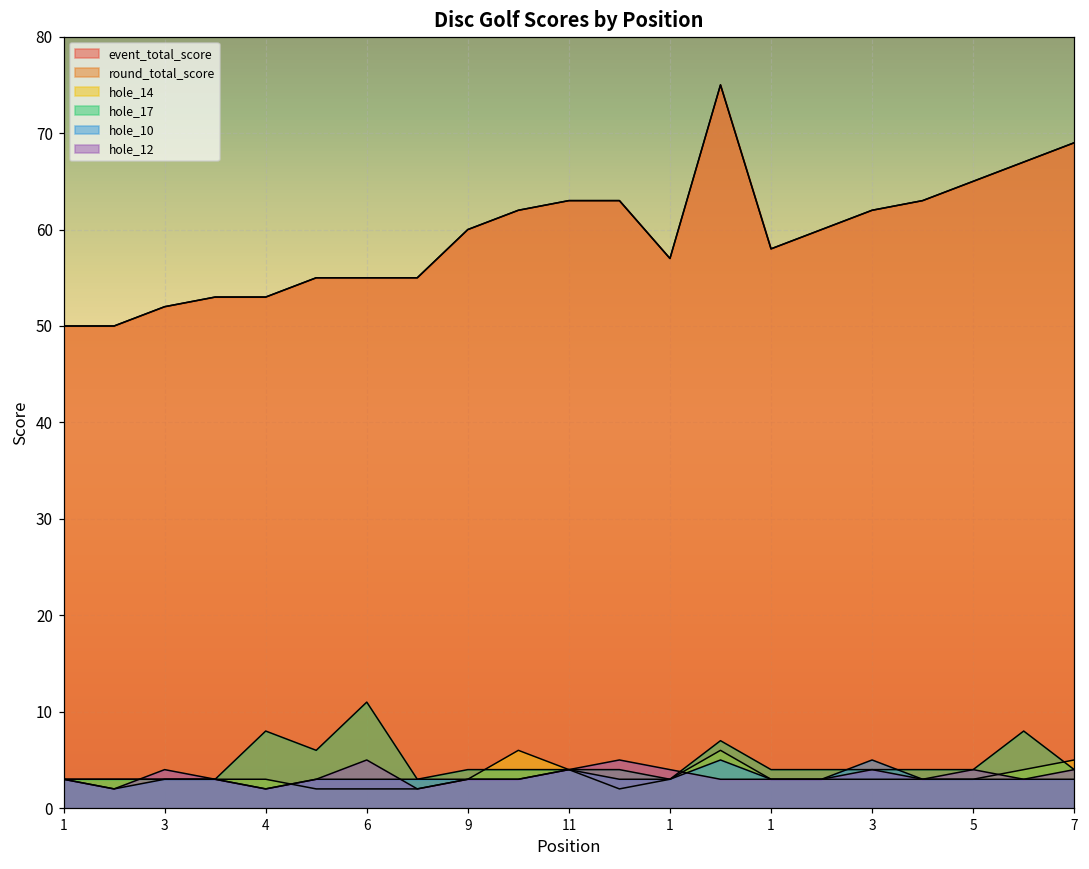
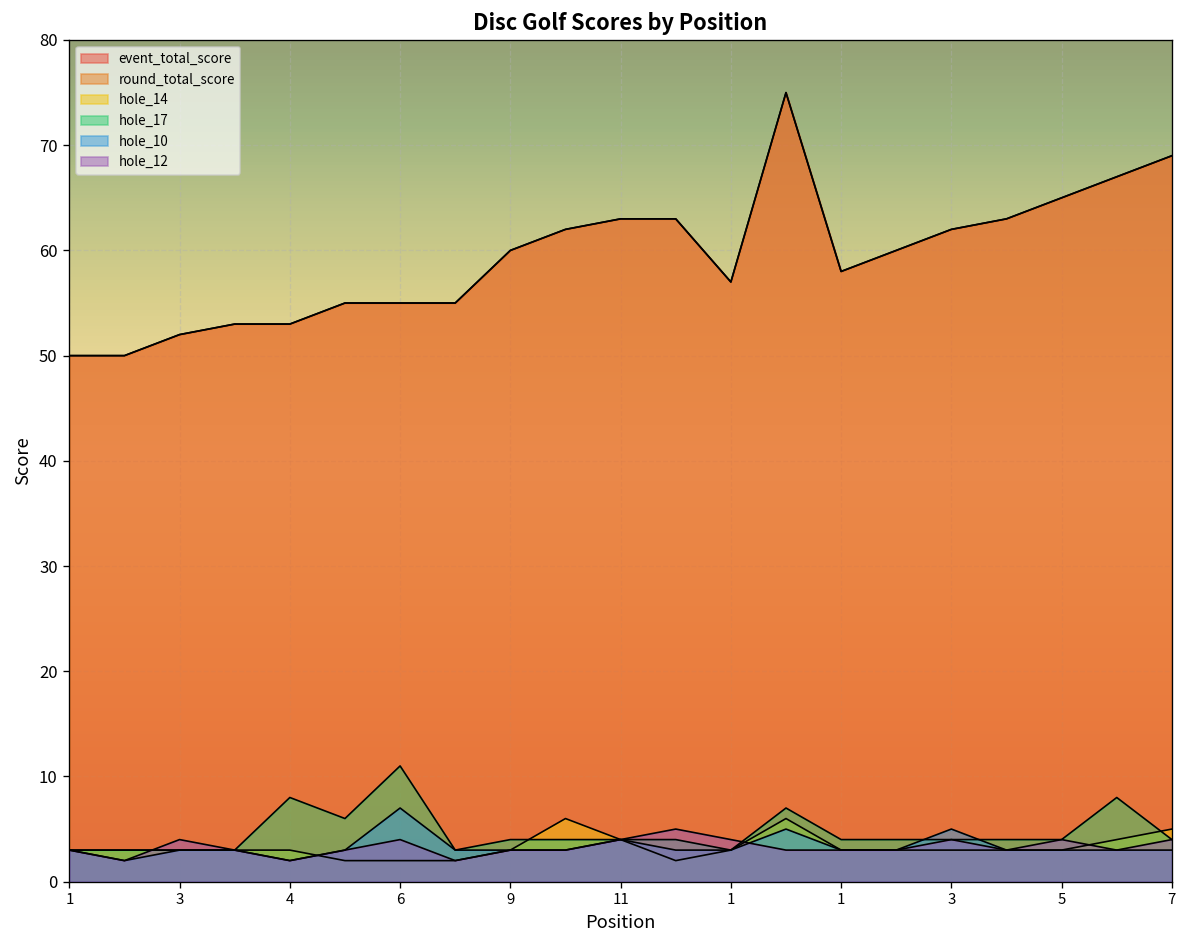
hole_10, 6: 3 -> 7
hole_12, 6: 5 -> 4
